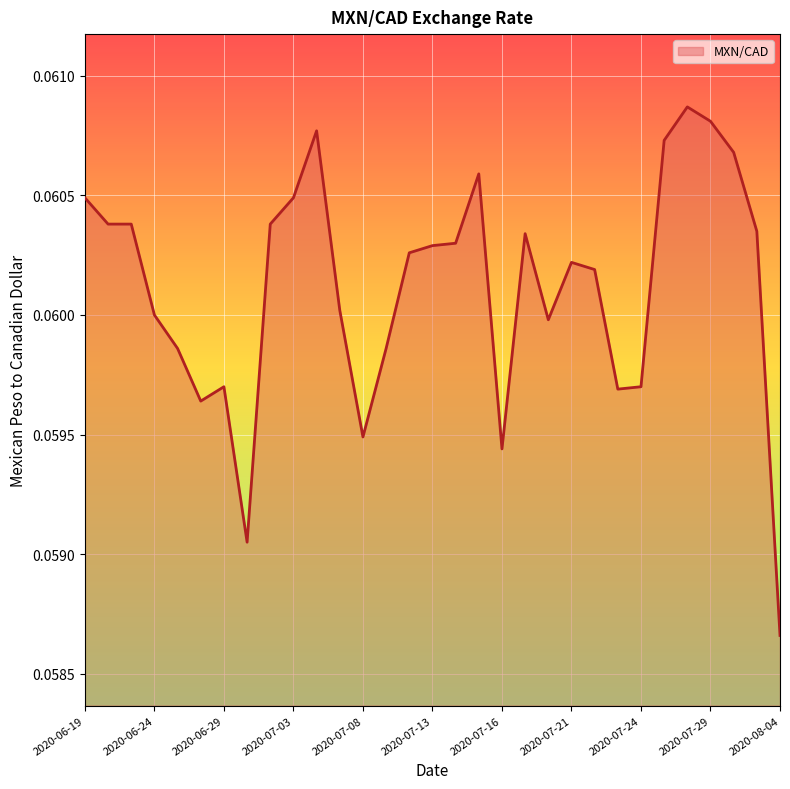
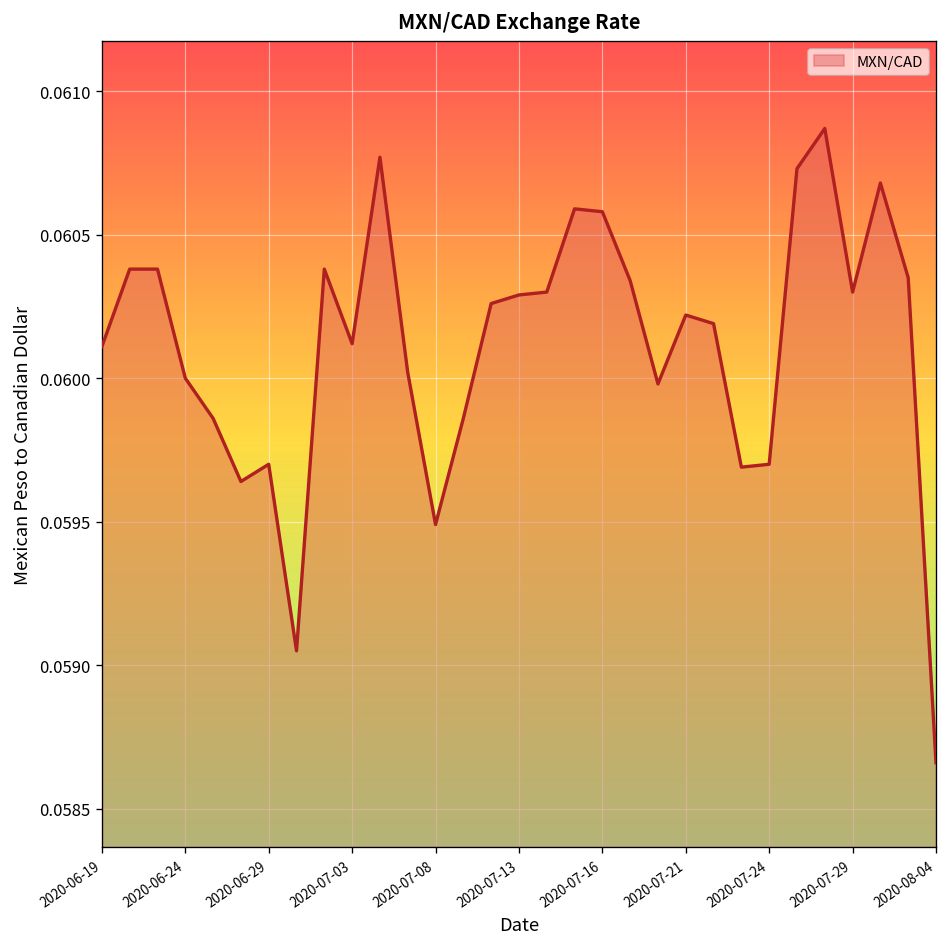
2020-06-19: 0.06049 -> 0.06011
2020-07-03: 0.06049 -> 0.06012
2020-07-16: 0.05944 -> 0.06058
2020-07-29: 0.06081 -> 0.06030
